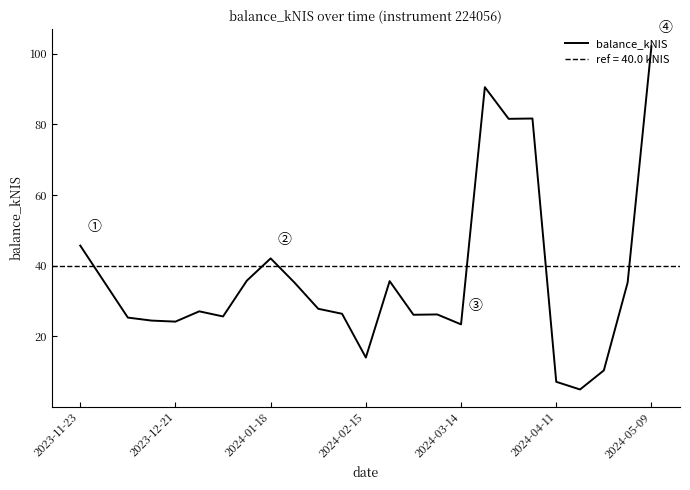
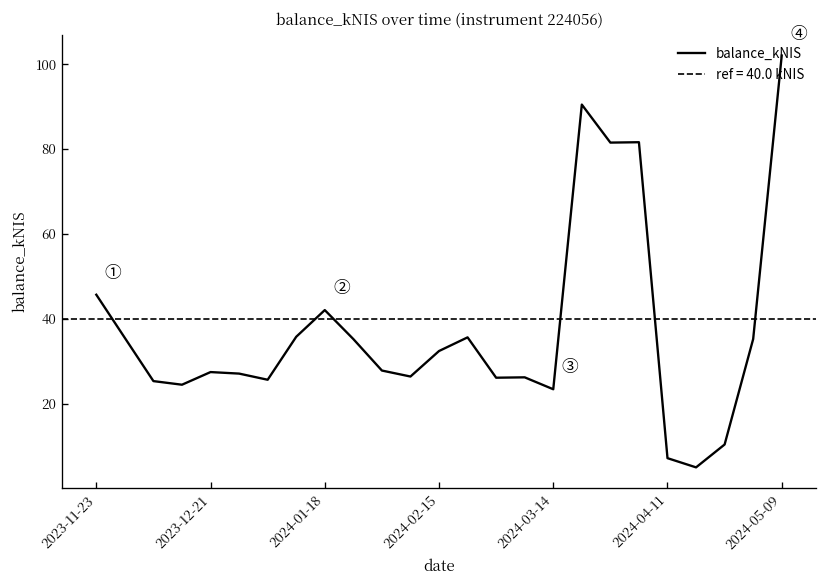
2023-12-21: 24 -> 27
2024-02-15: 14 -> 32
